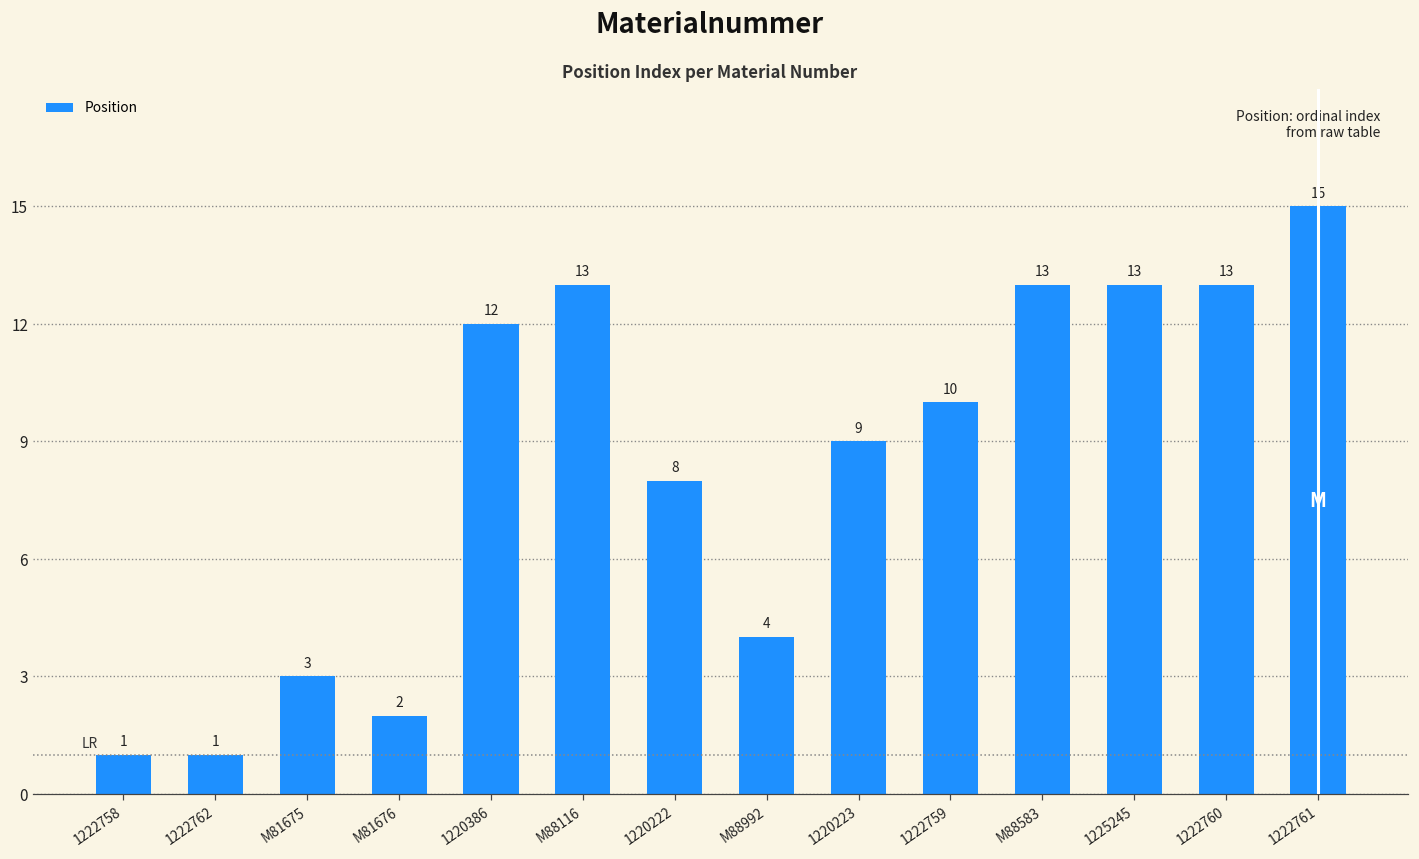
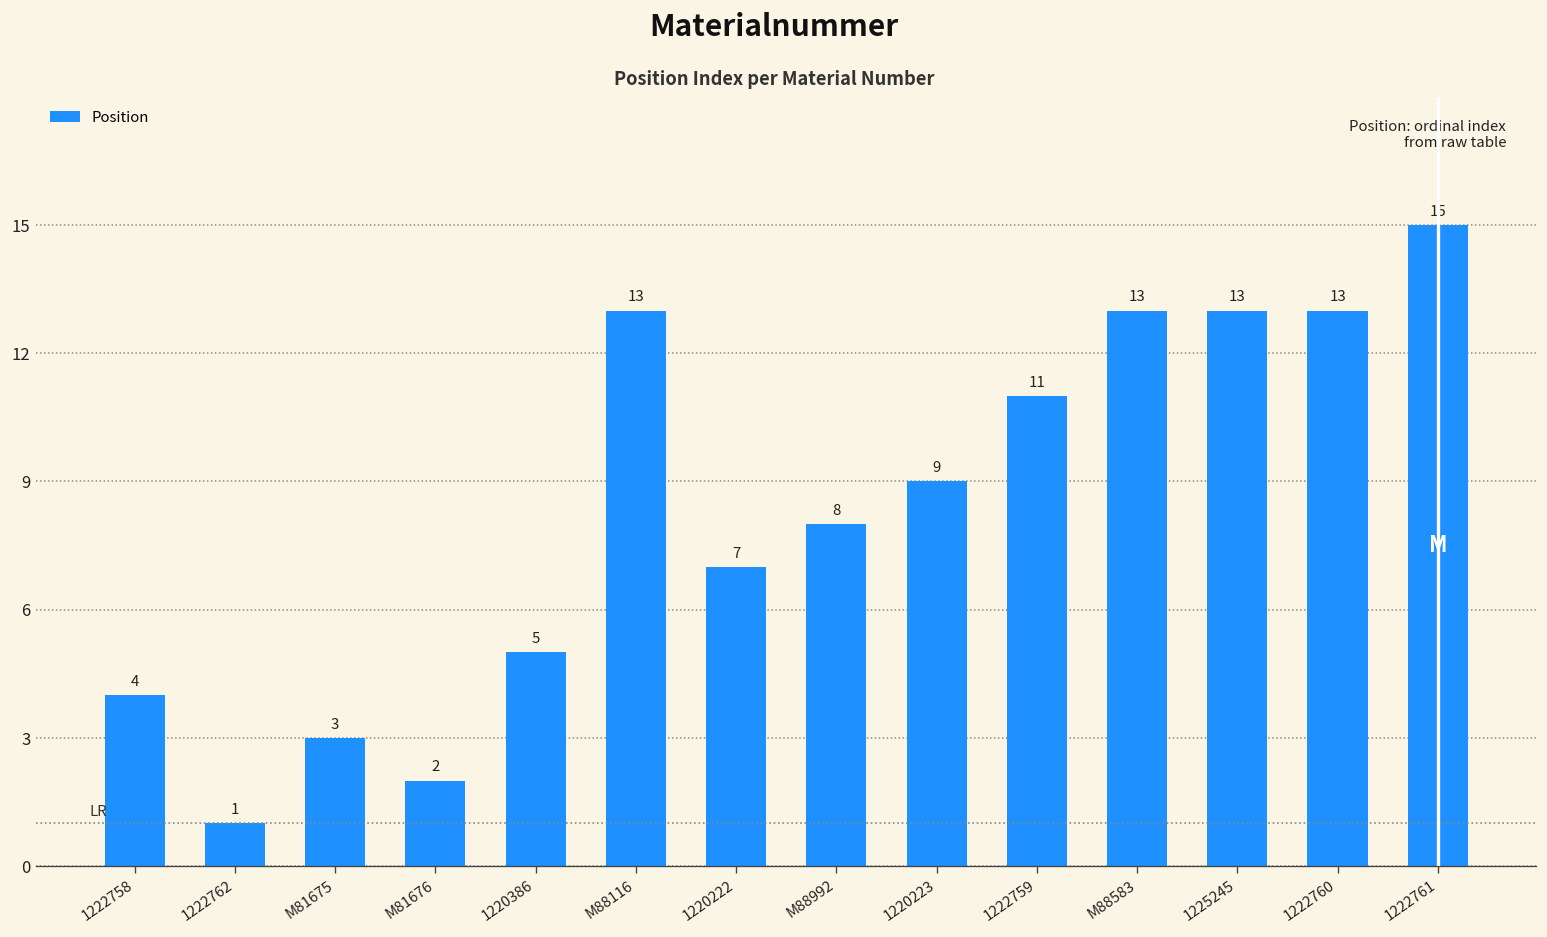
1222758: 1 -> 4
1220386: 12 -> 5
1220222: 8 -> 7
M88992: 4 -> 8
1222759: 10 -> 11
